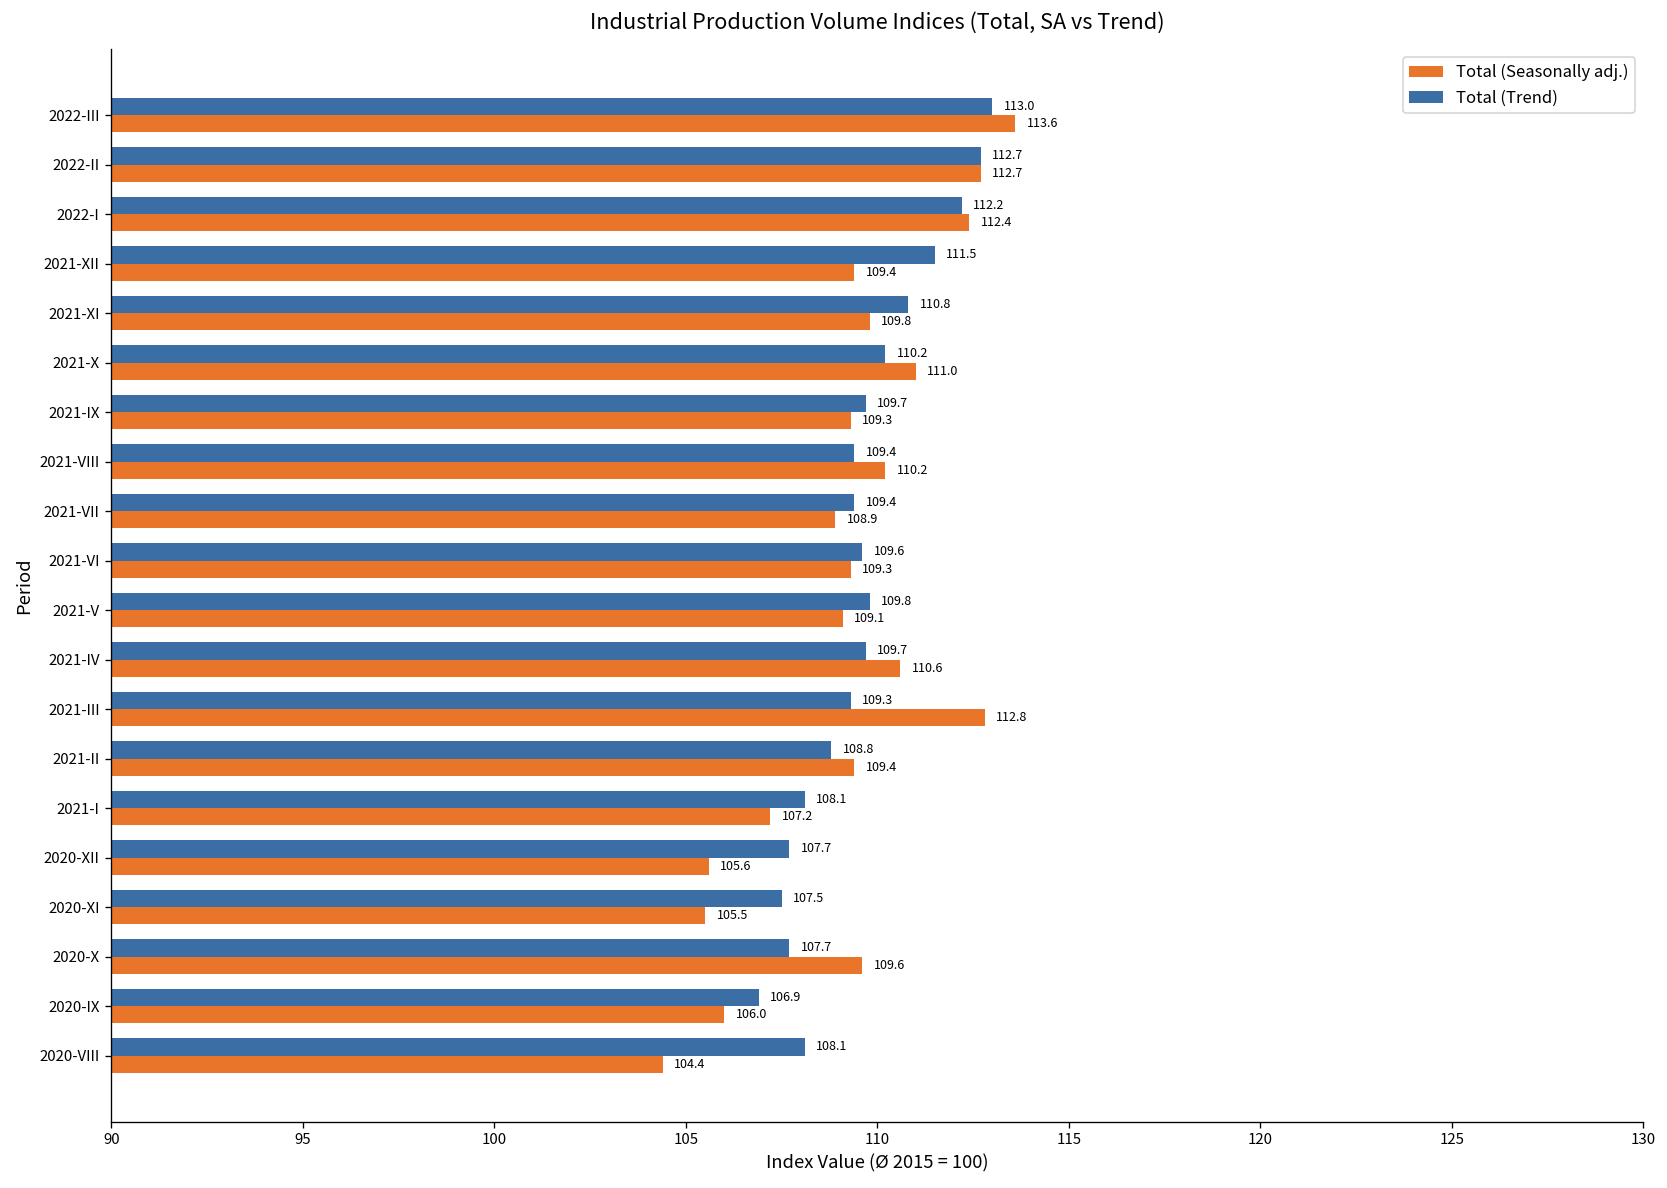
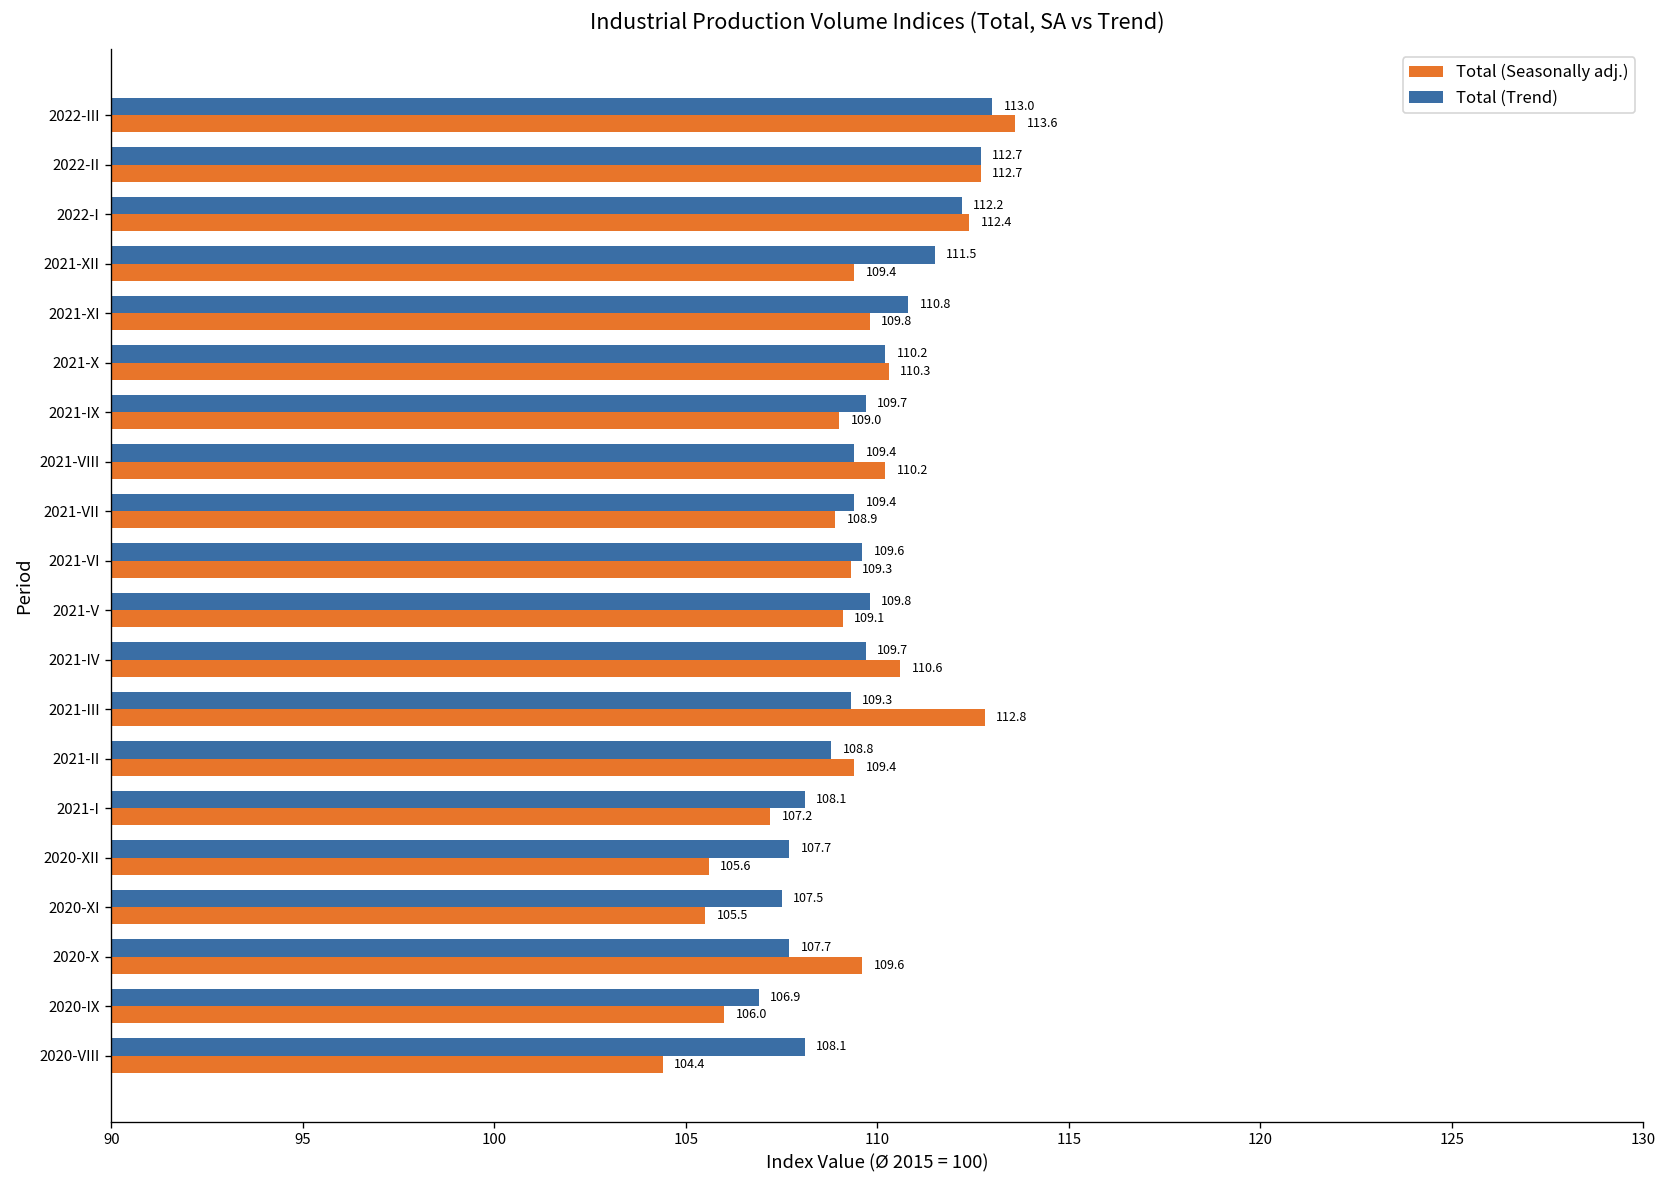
Total (Seasonally adj.), 2021-X: 111.0 -> 110.3
Total (Seasonally adj.), 2021-IX: 109.3 -> 109.0
